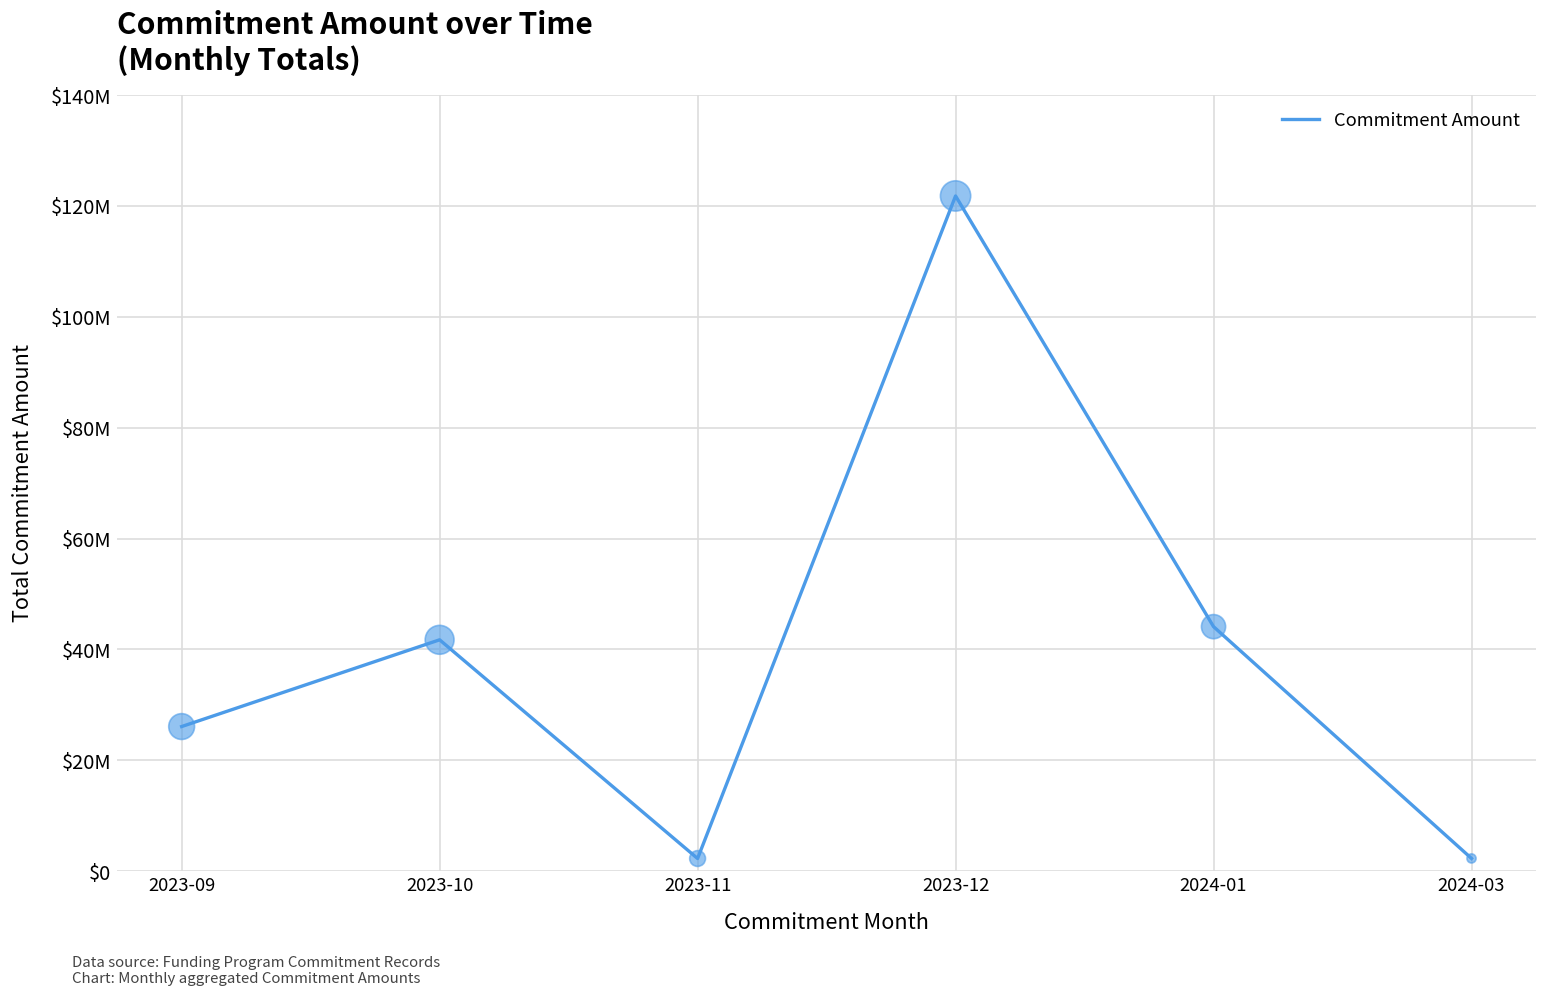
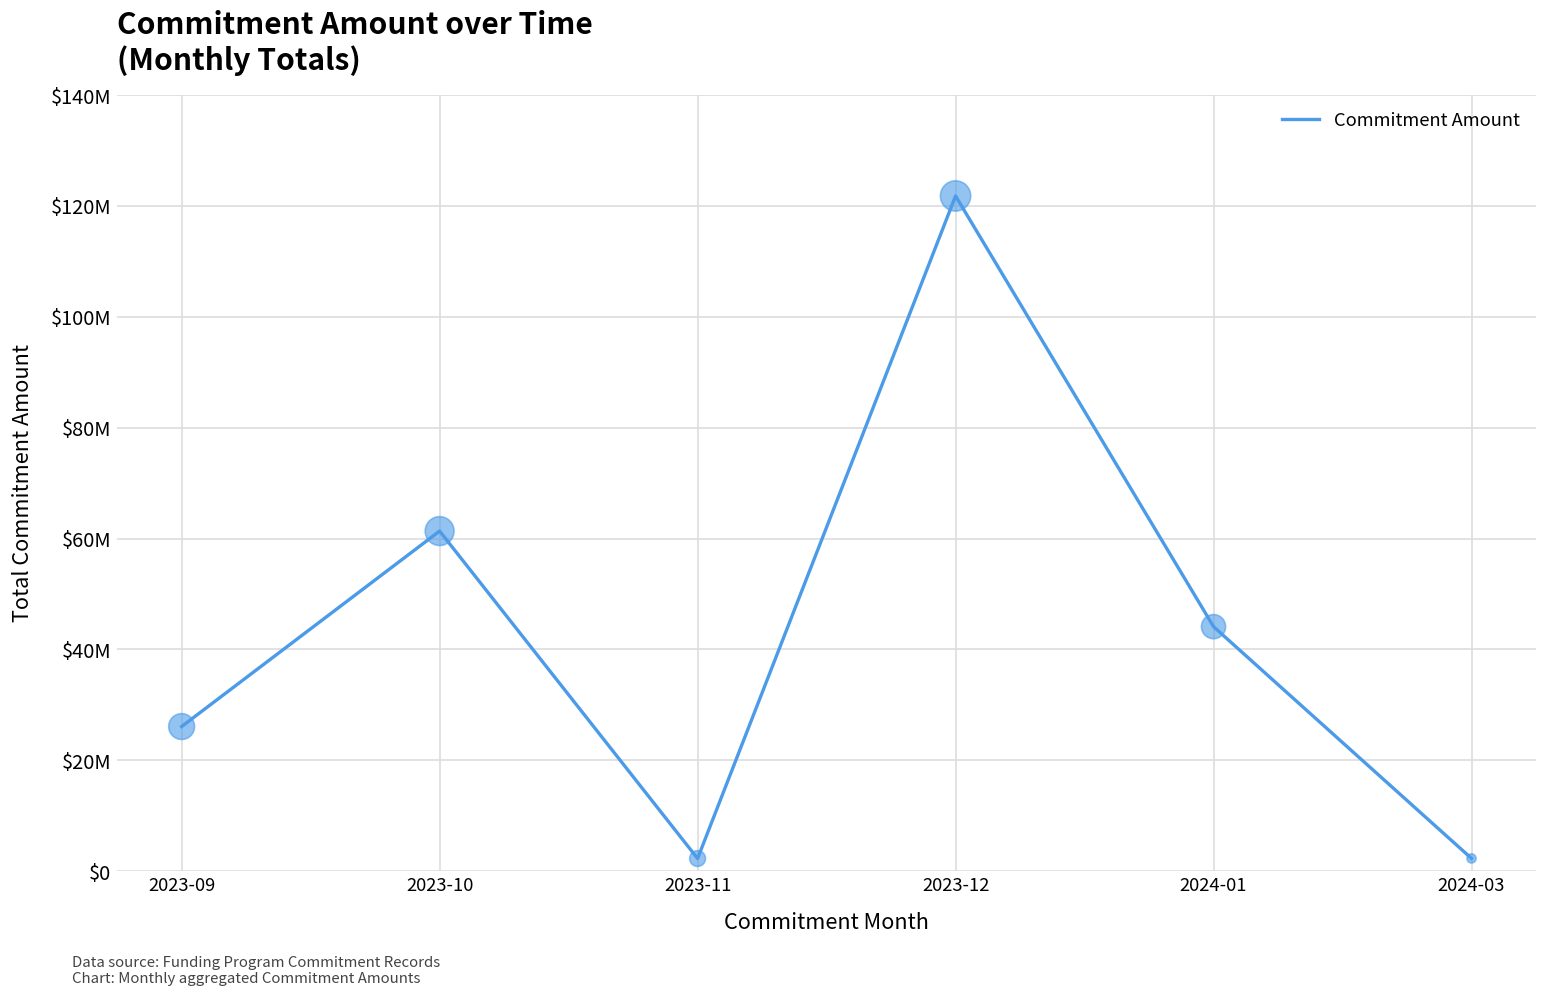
2023-10: $42000000 -> $61000000
